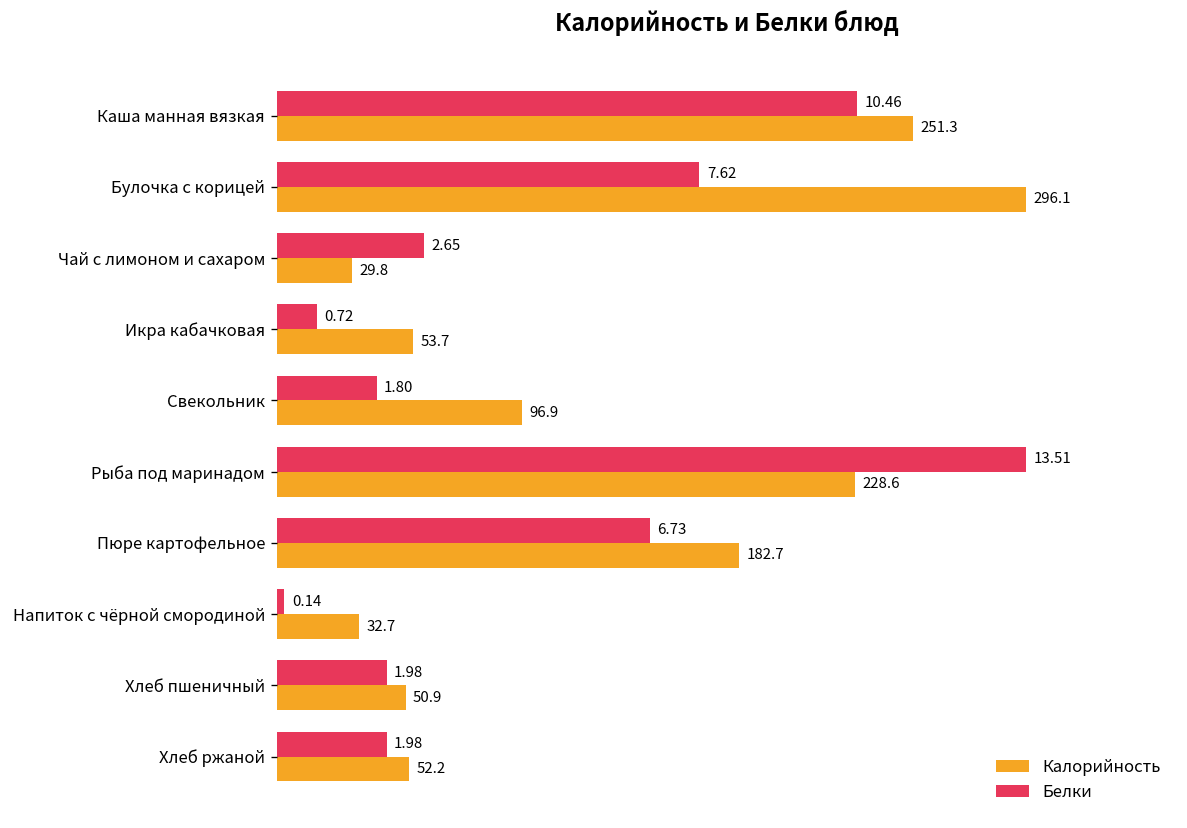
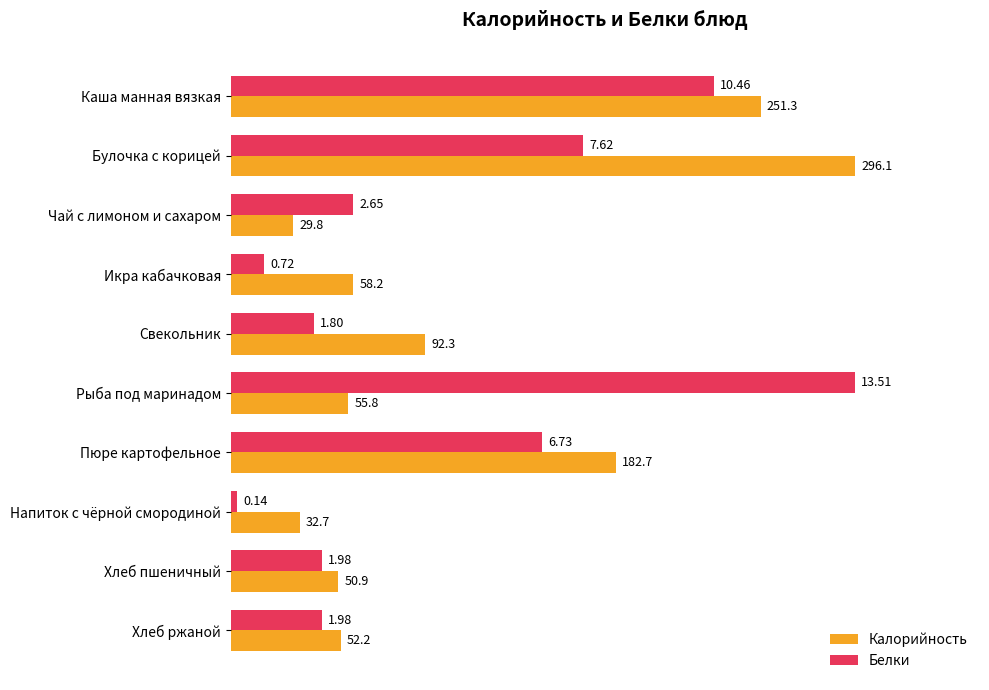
Калорийность, Икра кабачковая: 53.7 -> 58.2
Калорийность, Свекольник: 96.9 -> 92.3
Калорийность, Рыба под маринадом: 228.6 -> 55.8
